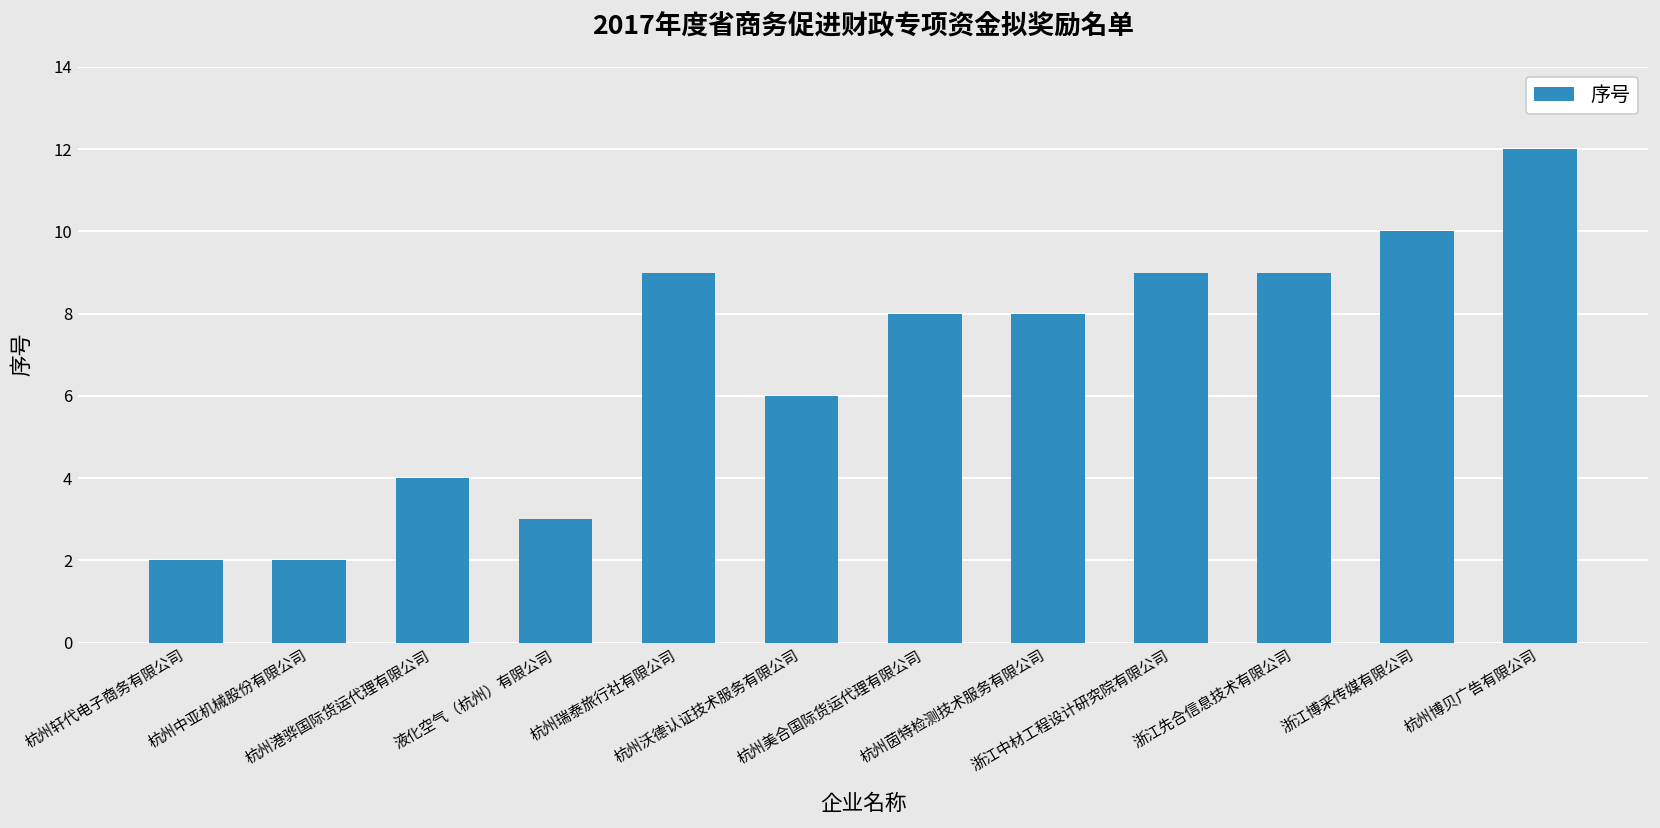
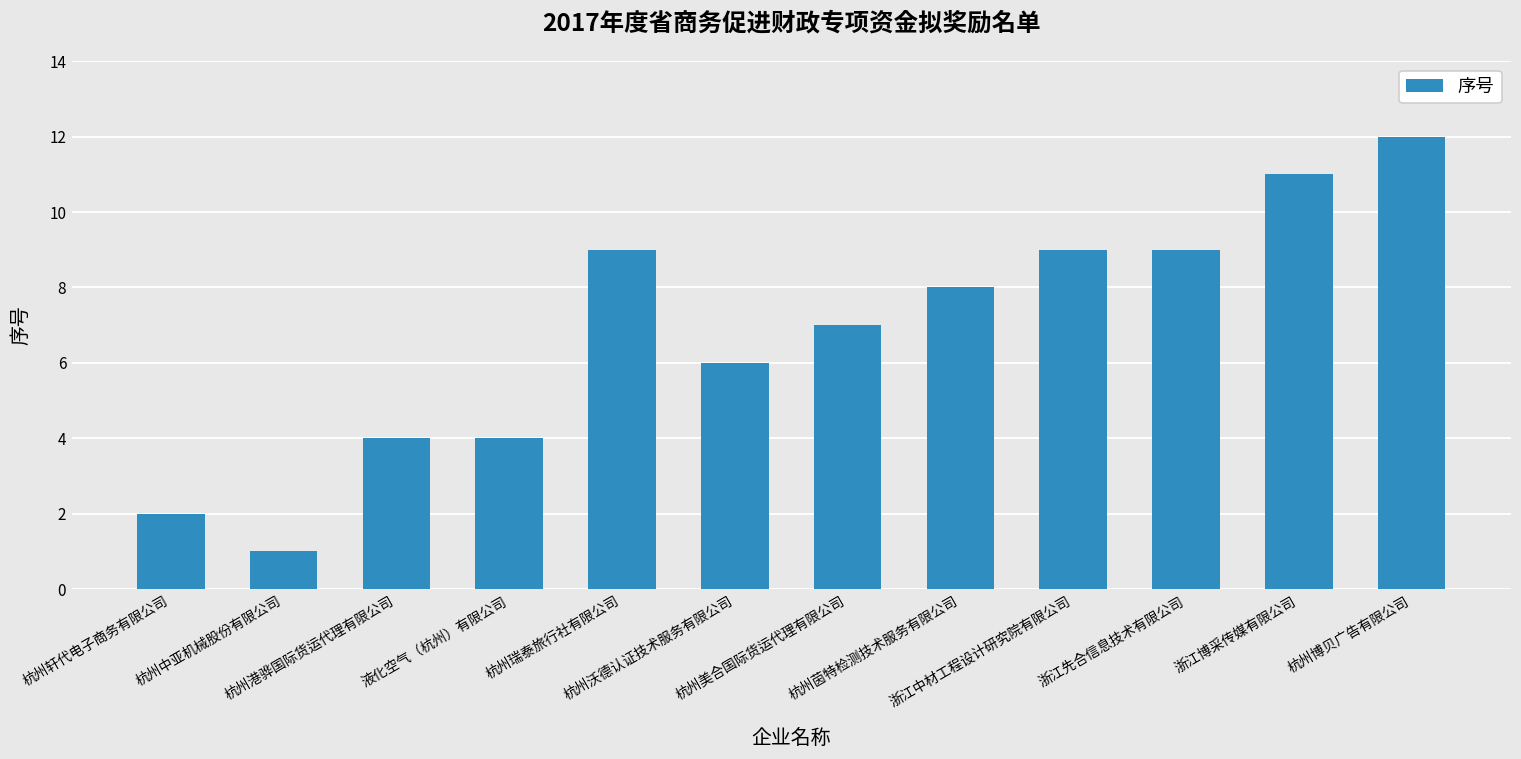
杭州中亚机械股份有限公司: 2 -> 1
液化空气（杭州）有限公司: 3 -> 4
杭州美合国际货运代理有限公司: 8 -> 7
浙江博采传媒有限公司: 10 -> 11
